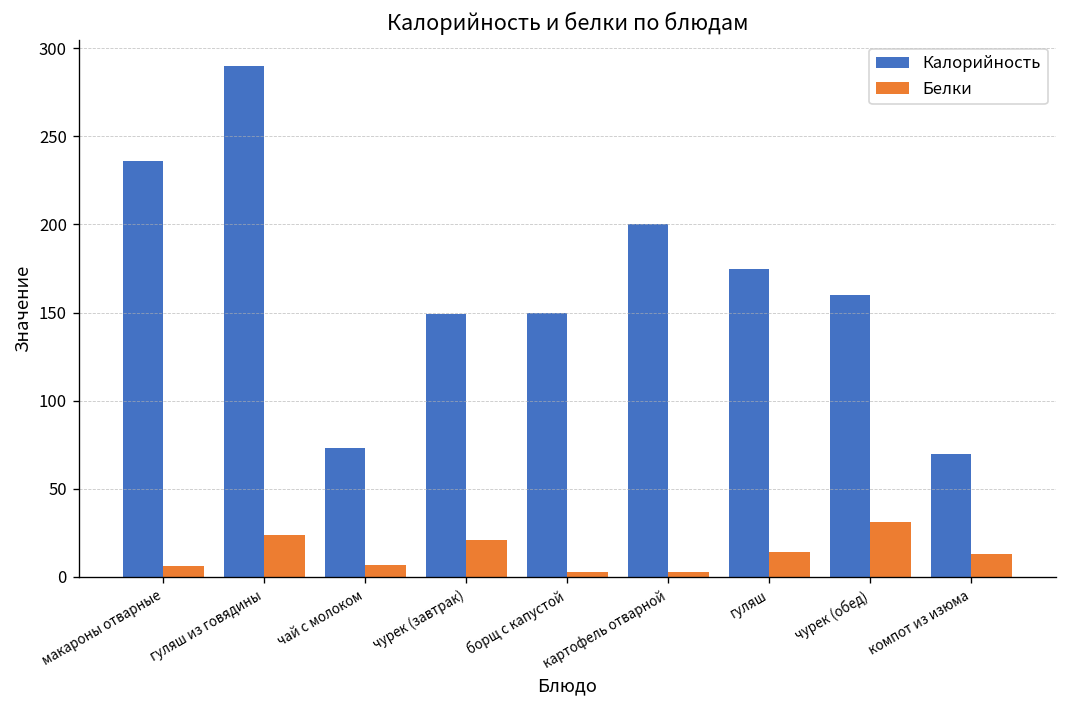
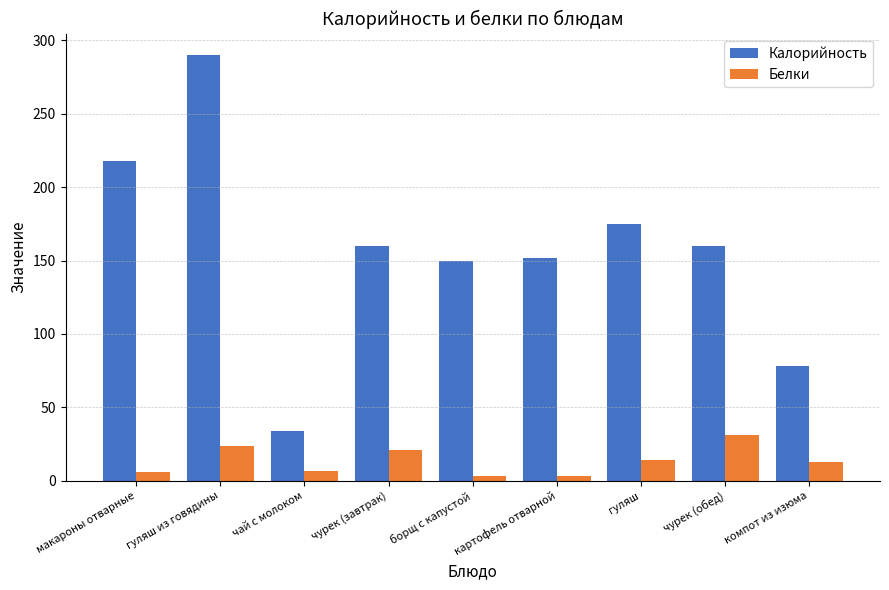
Калорийность, макароны отварные: 236 -> 218
Калорийность, чай с молоком: 73 -> 34
Калорийность, чурек (завтрак): 149 -> 160
Калорийность, картофель отварной: 200 -> 152
Калорийность, компот из изюма: 70 -> 78
